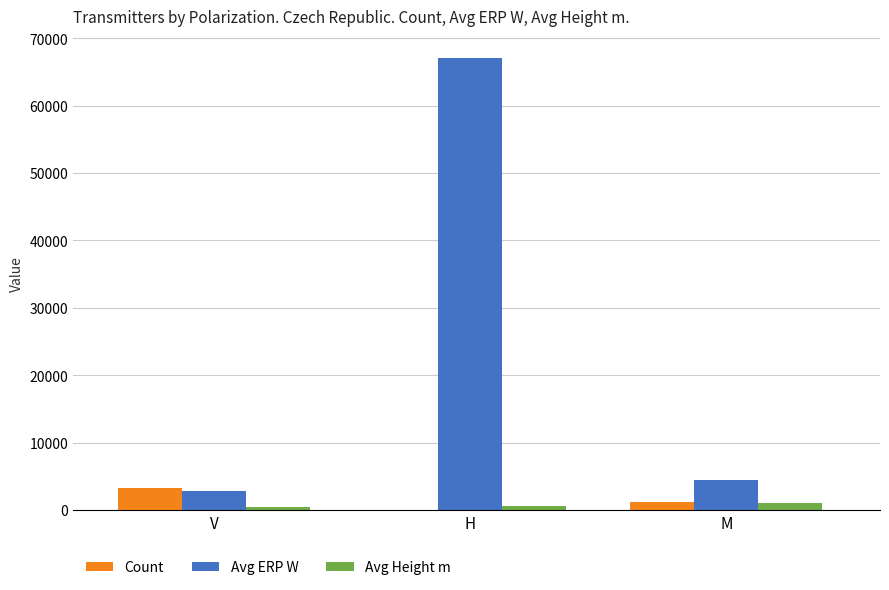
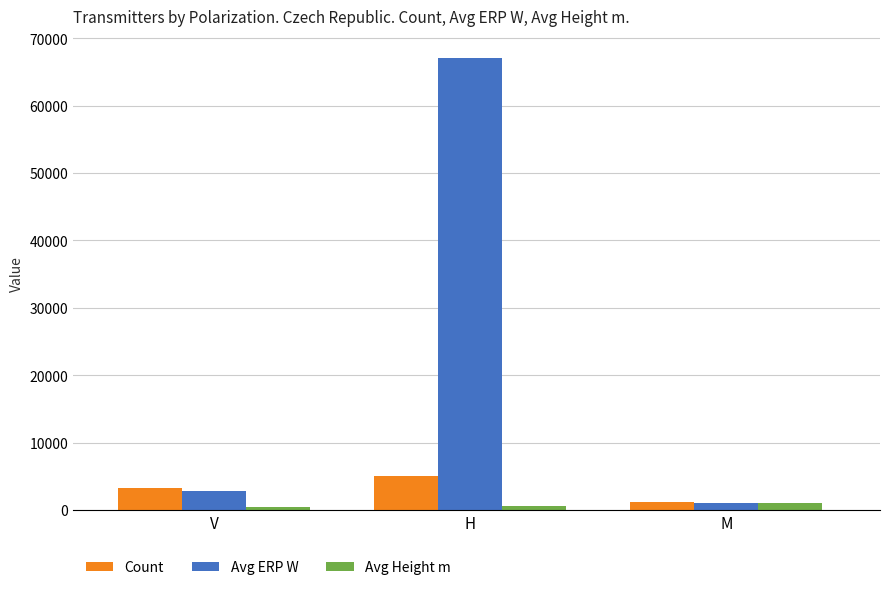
Count, H: 0 -> 5000
Avg ERP W, M: 4000 -> 1000
